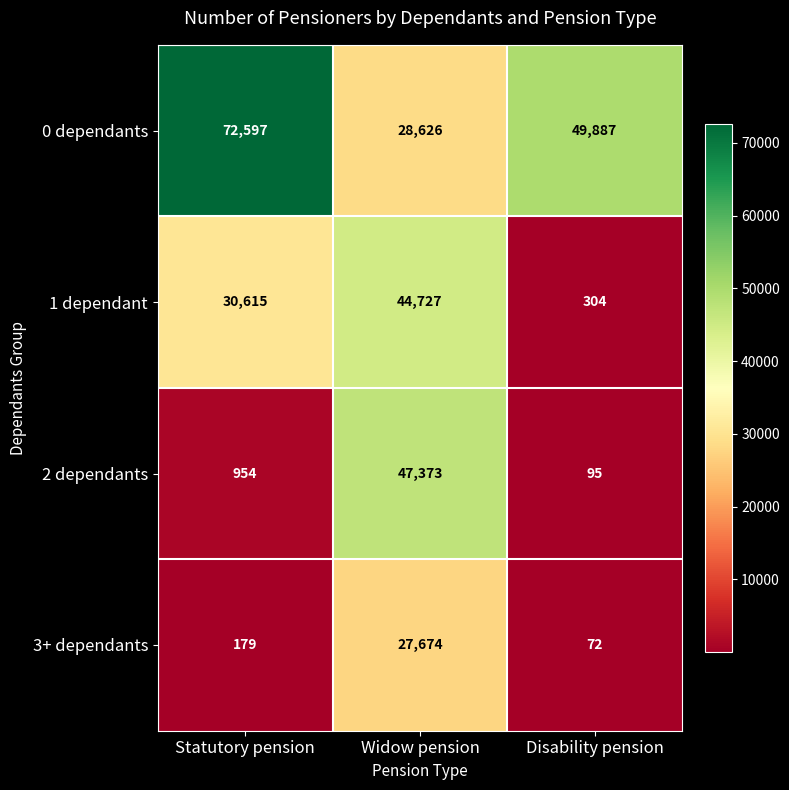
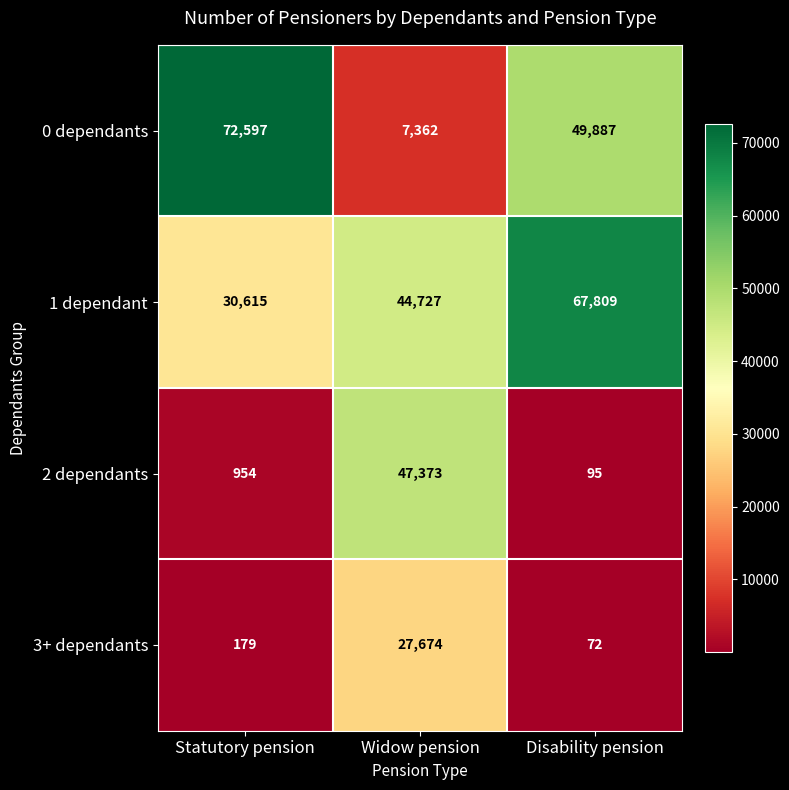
0 dependants, Widow pension: 28,626 -> 7,362
1 dependant, Disability pension: 304 -> 67,809
